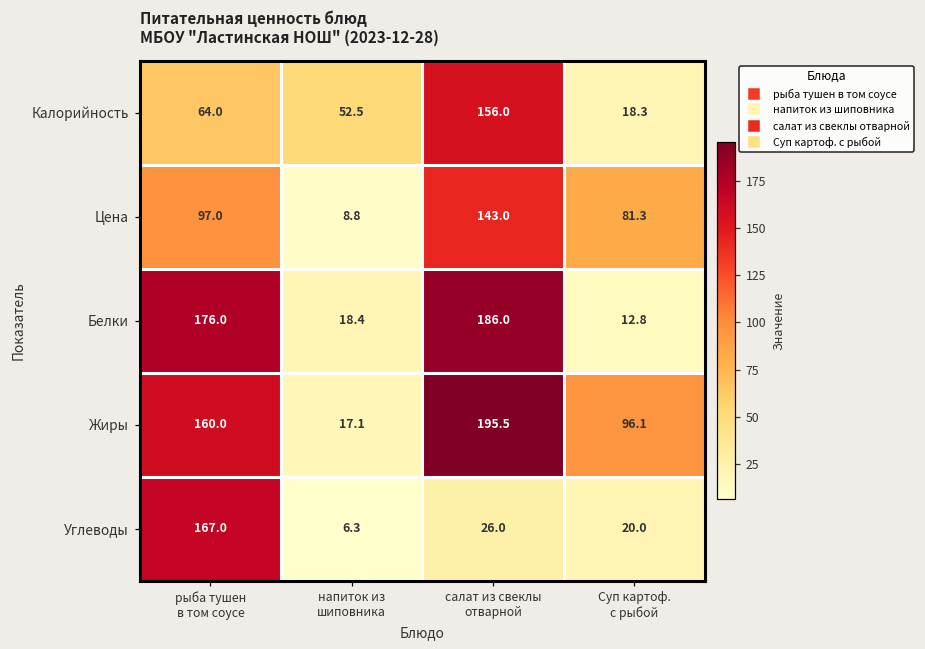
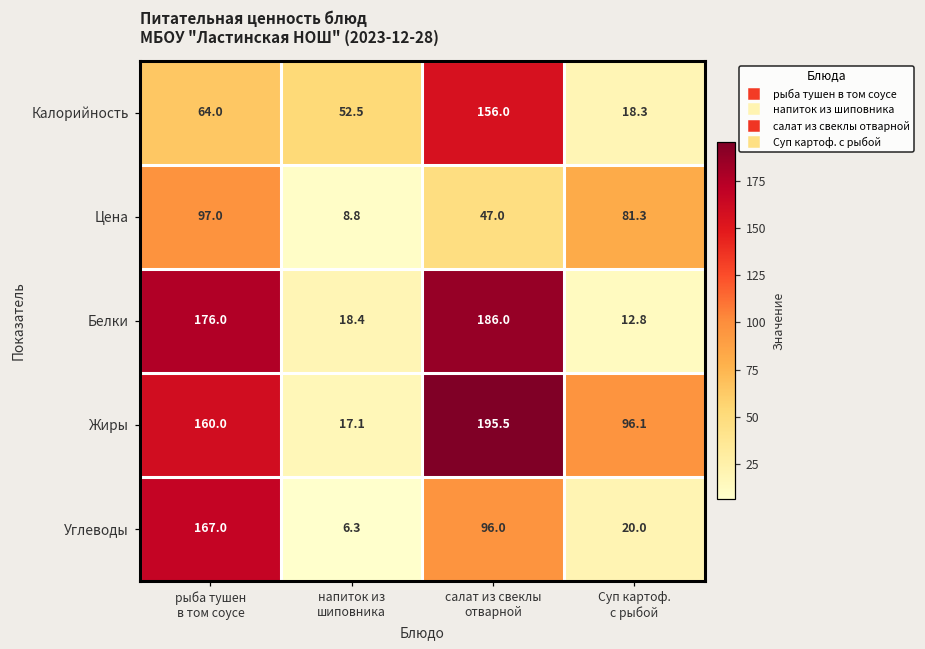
Цена, салат из свеклы отварной: 143.0 -> 47.0
Углеводы, салат из свеклы отварной: 26.0 -> 96.0
